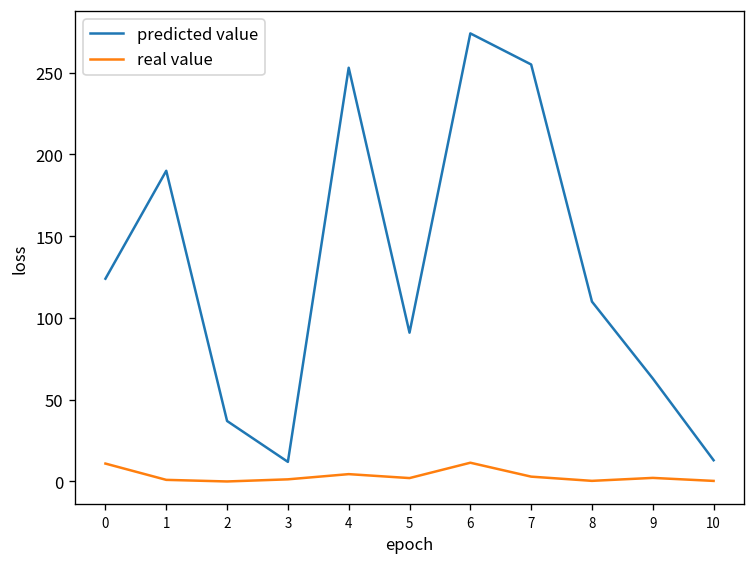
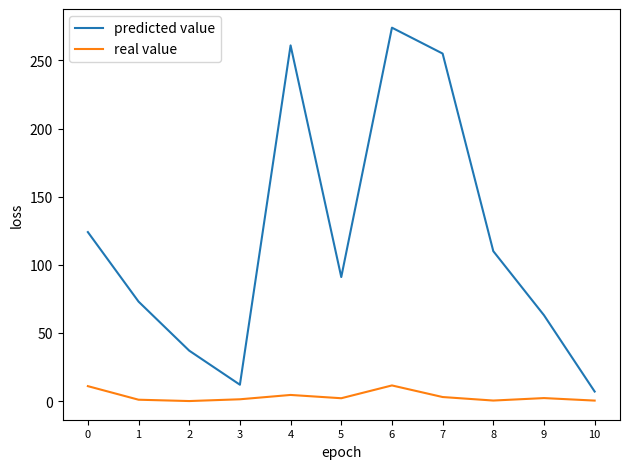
predicted value, 1: 190 -> 73
predicted value, 4: 253 -> 261
predicted value, 10: 13 -> 7
